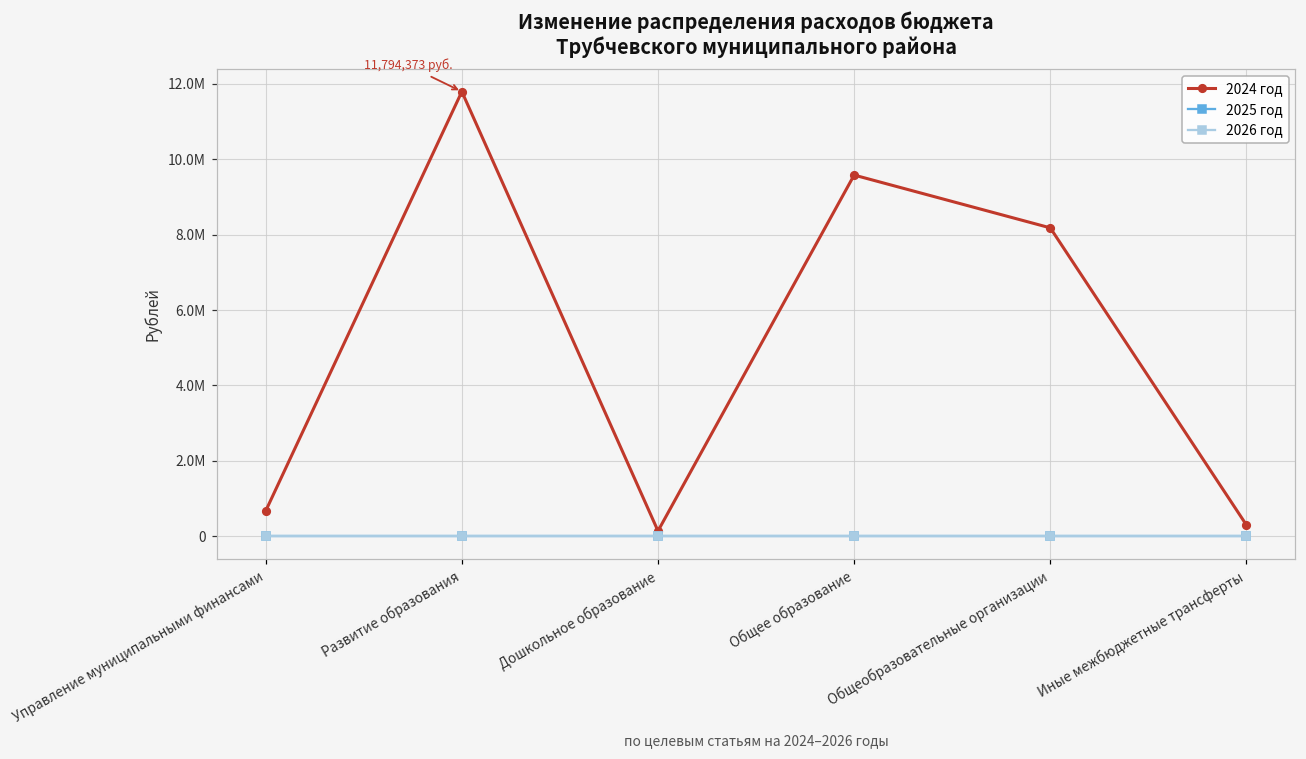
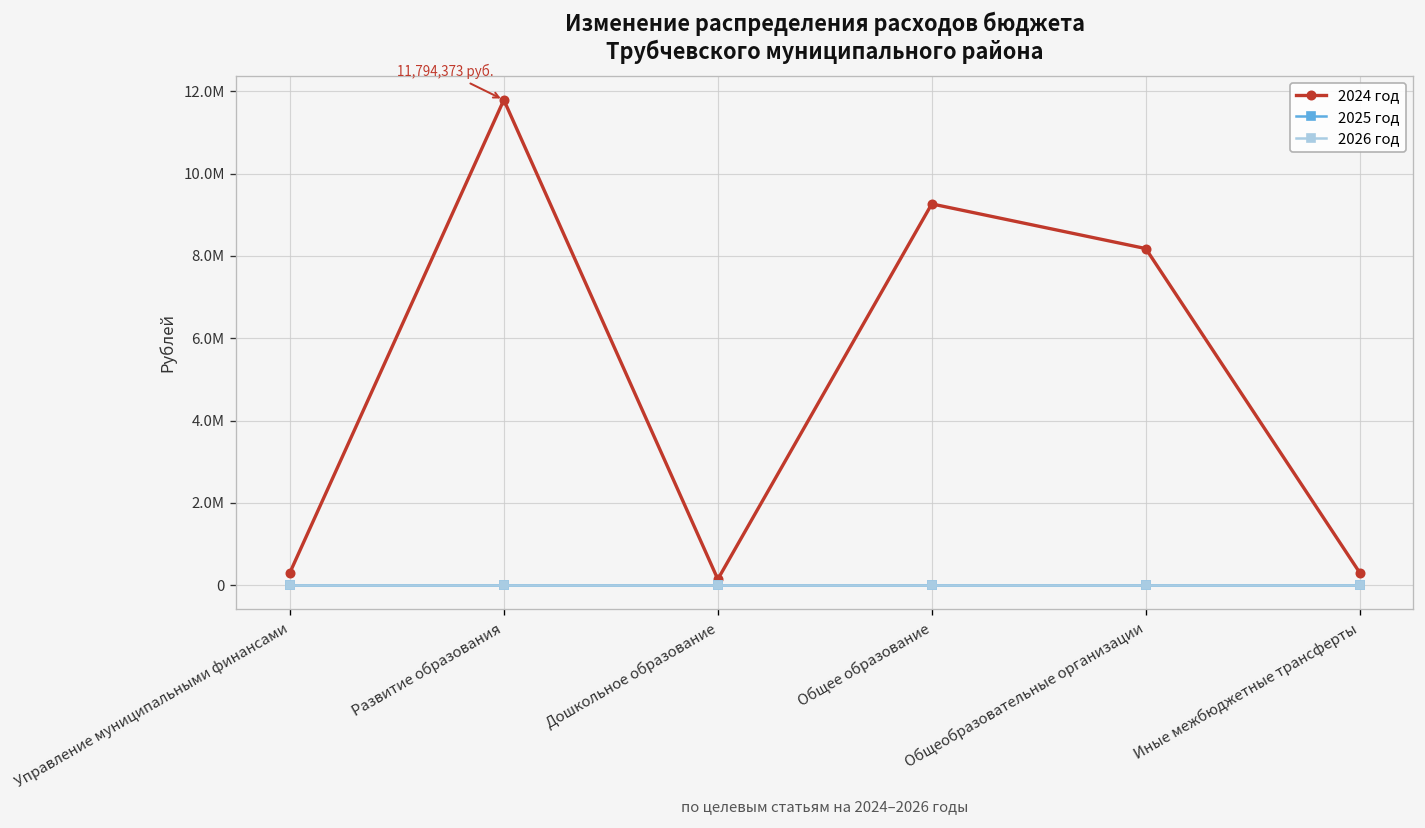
2024 год, Управление муниципальными финансами: 700000 -> 300000
2024 год, Общее образование: 9600000 -> 9300000
